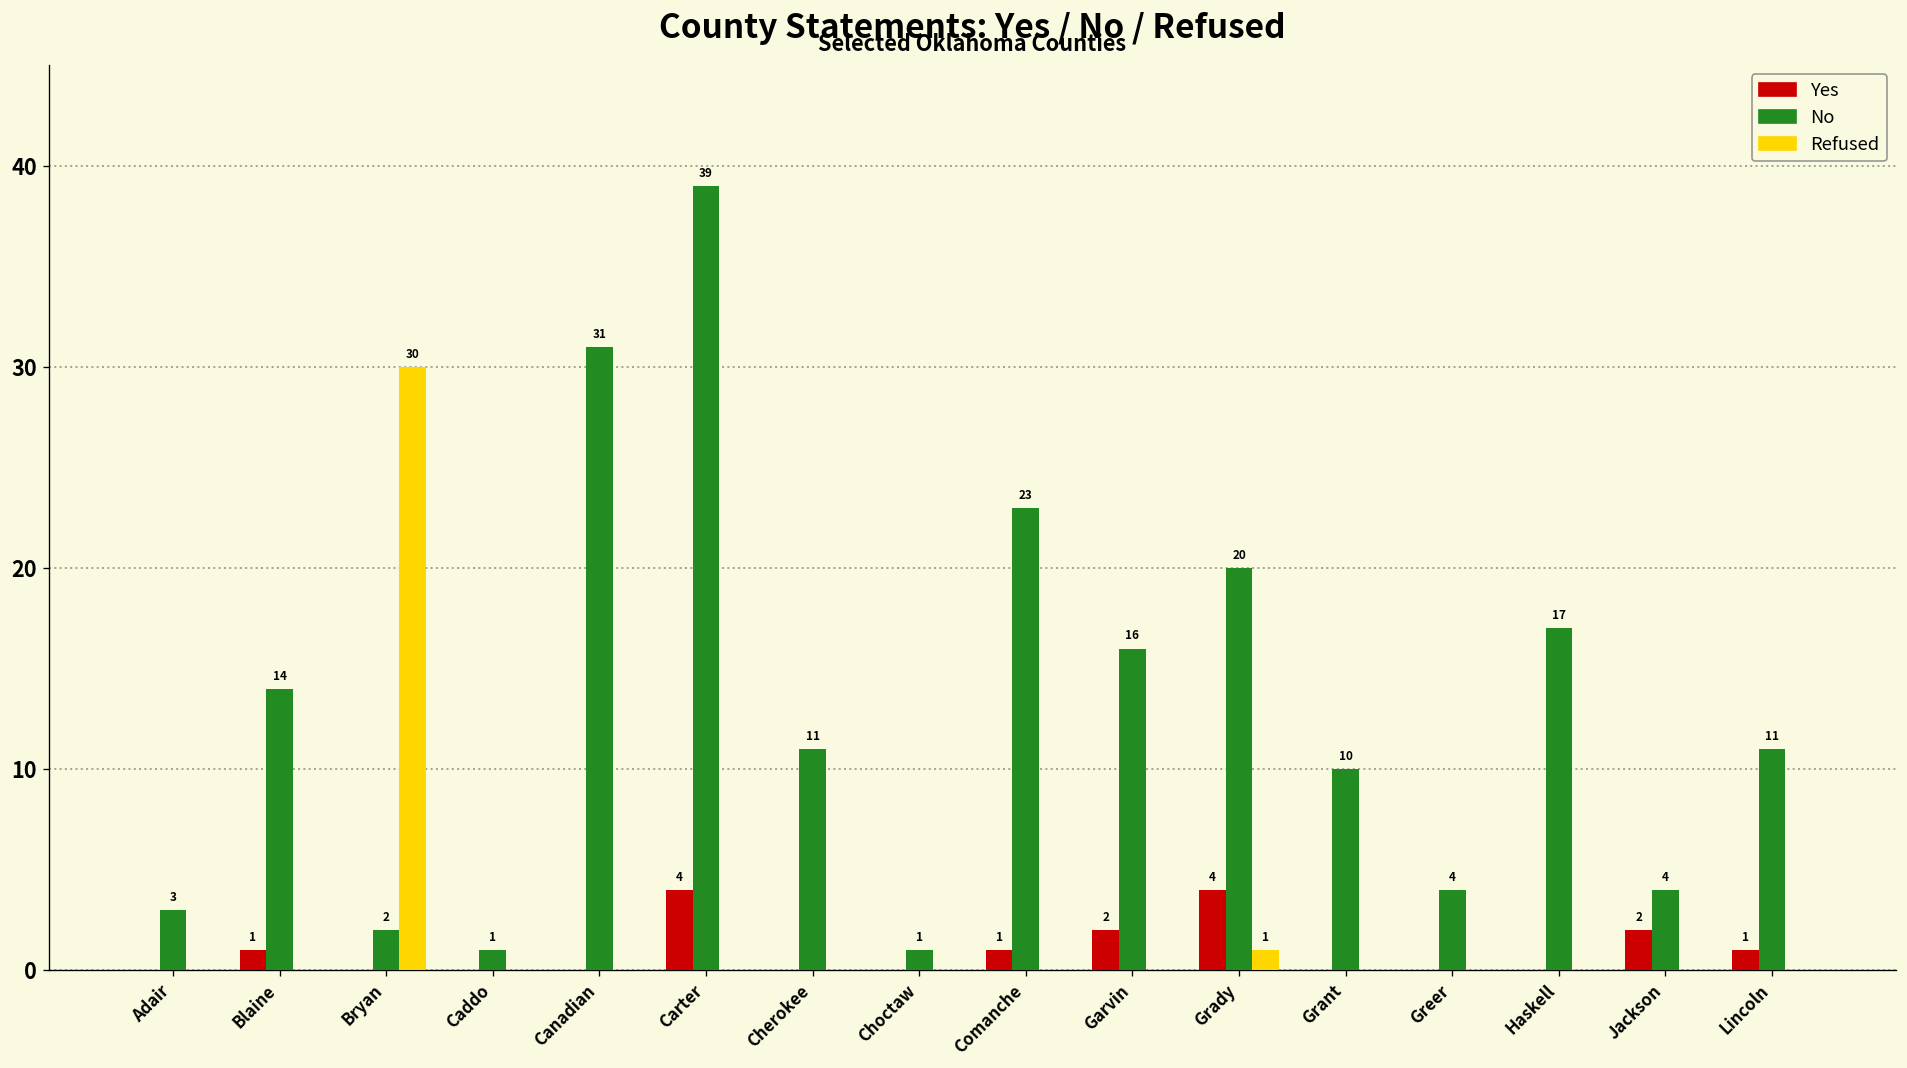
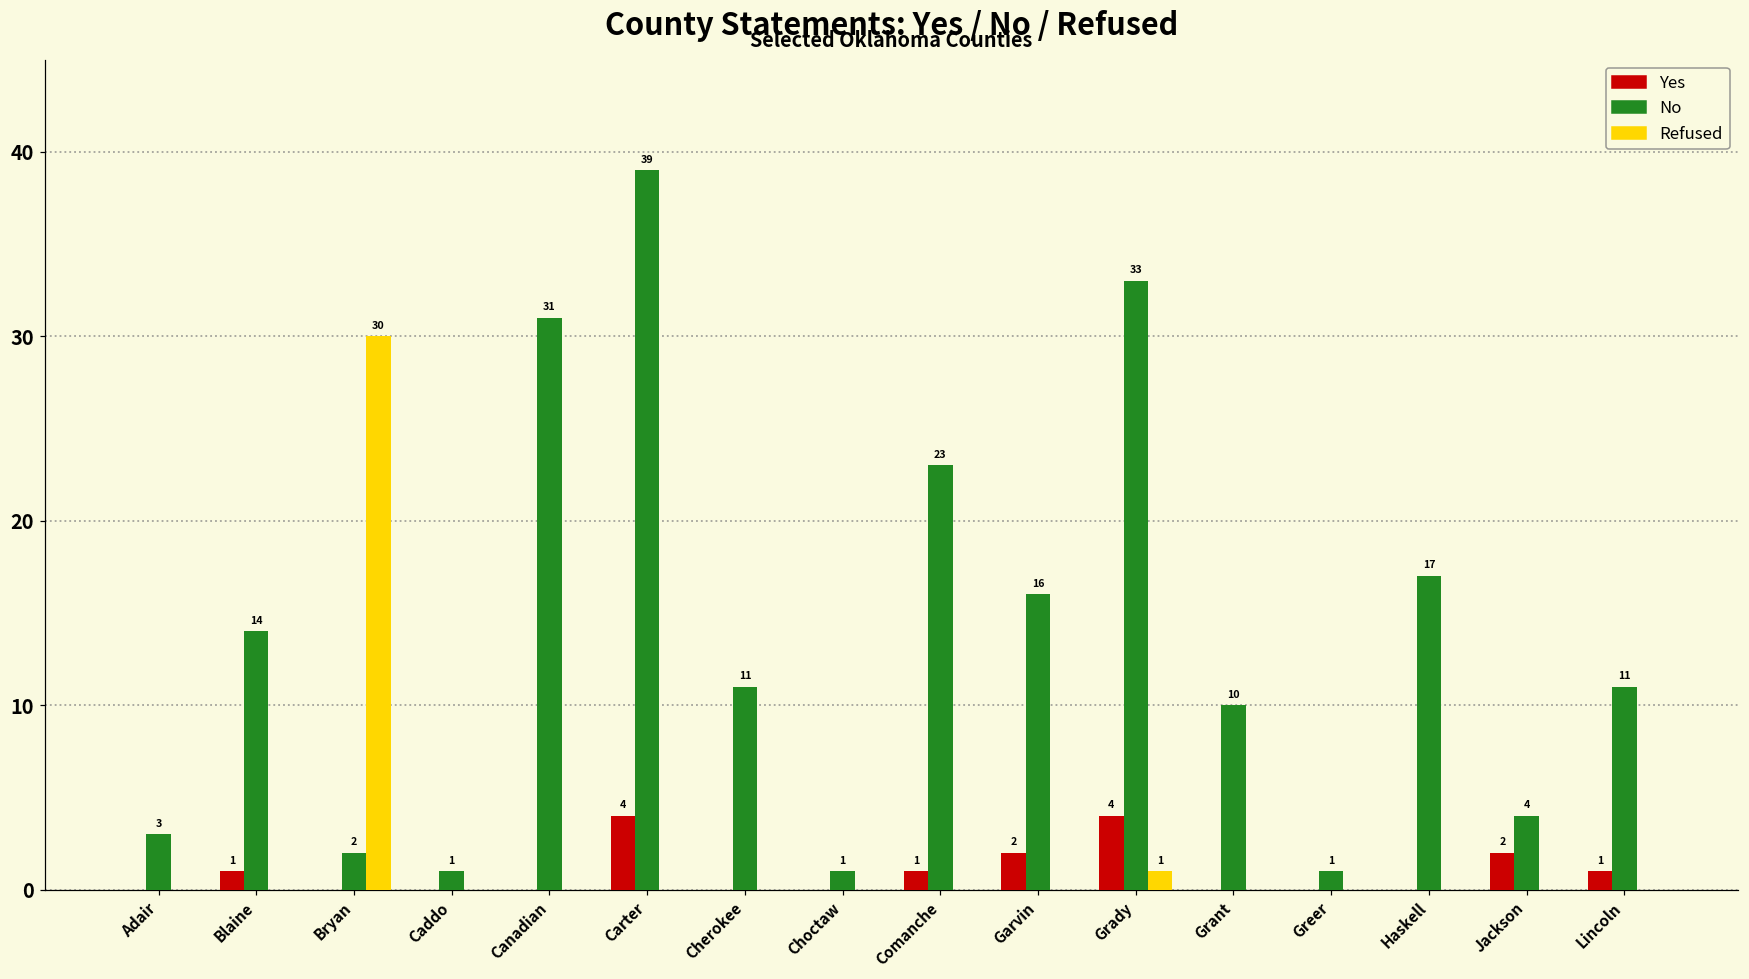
No, Grady: 20 -> 33
No, Greer: 4 -> 1
